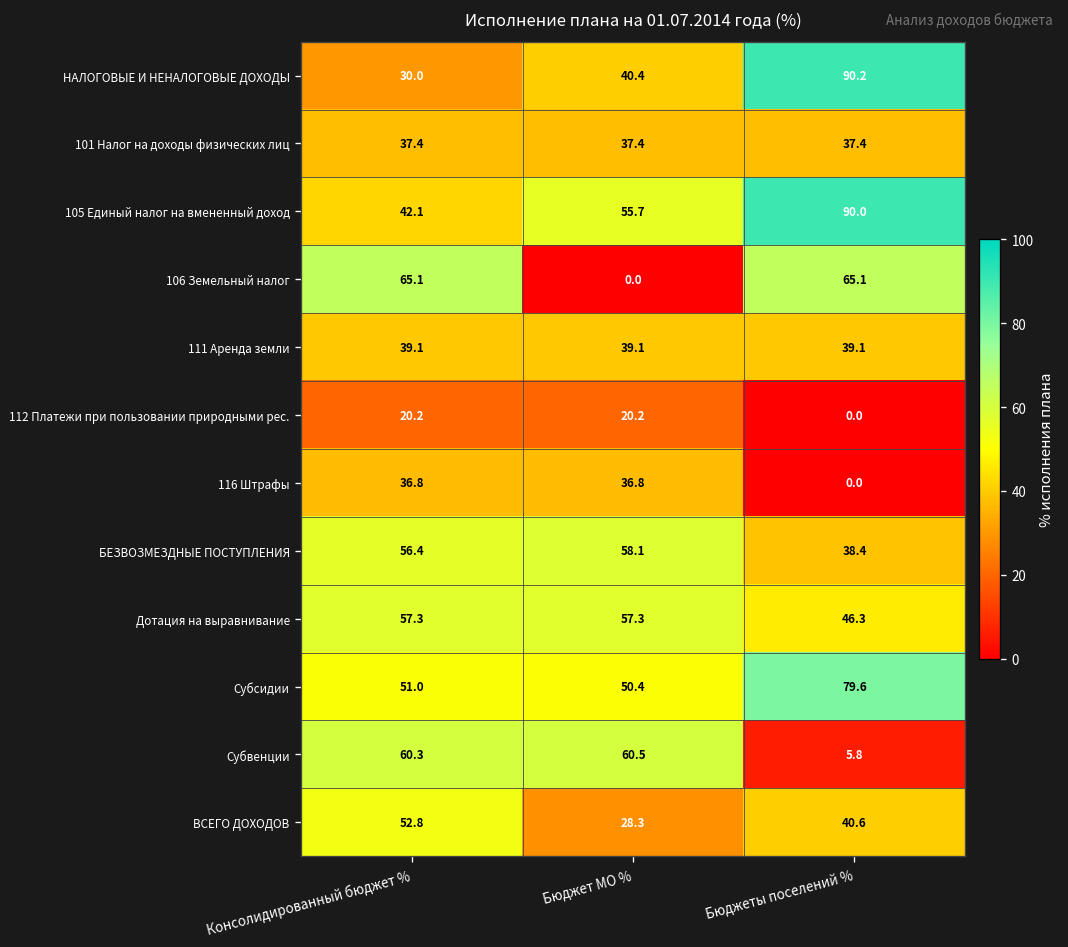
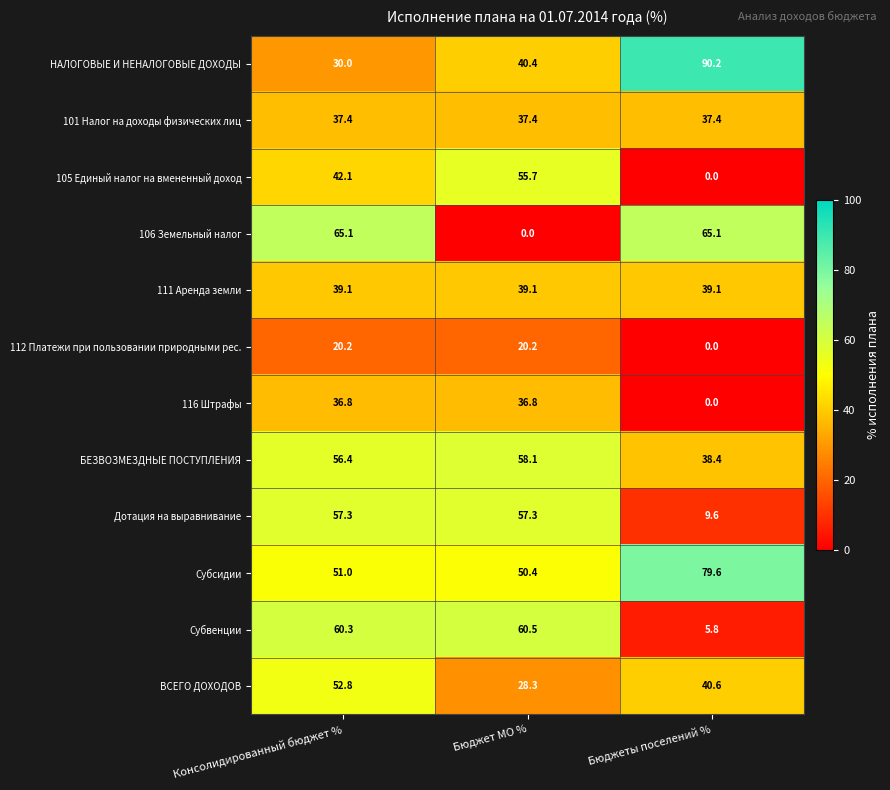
105 Единый налог на вмененный доход, Бюджеты поселений %: 90.0 -> 0.0
Дотация на выравнивание, Бюджеты поселений %: 46.3 -> 9.6
